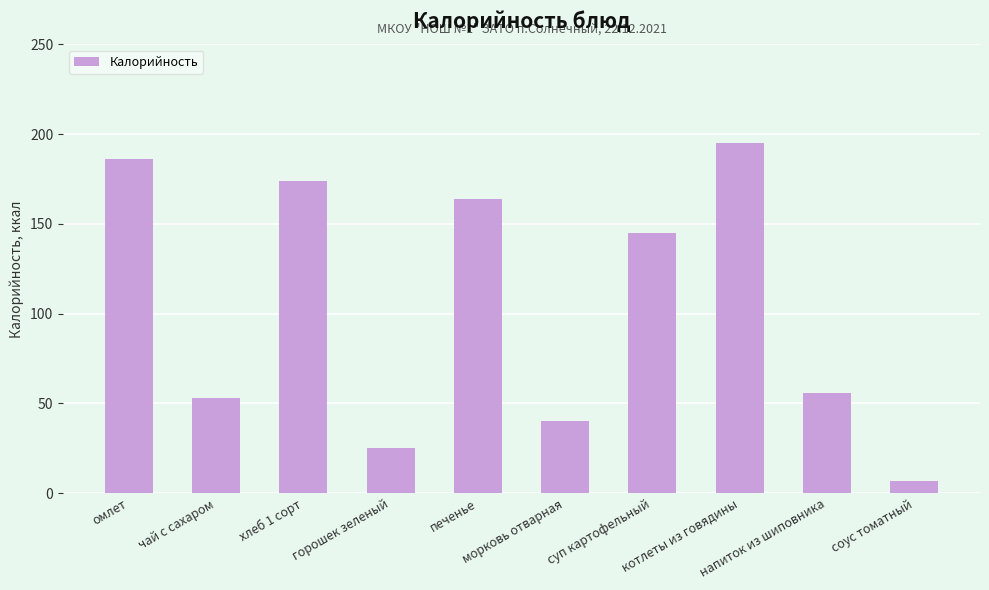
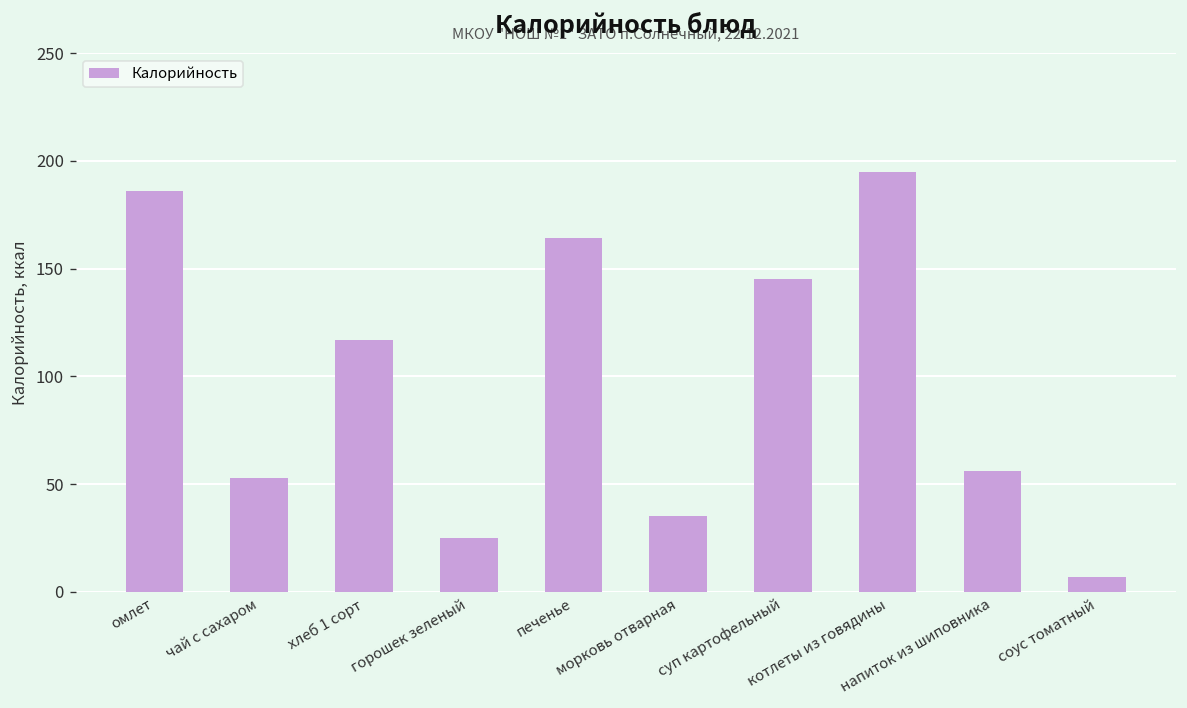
хлеб 1 сорт: 174 -> 117
морковь отварная: 40 -> 35
